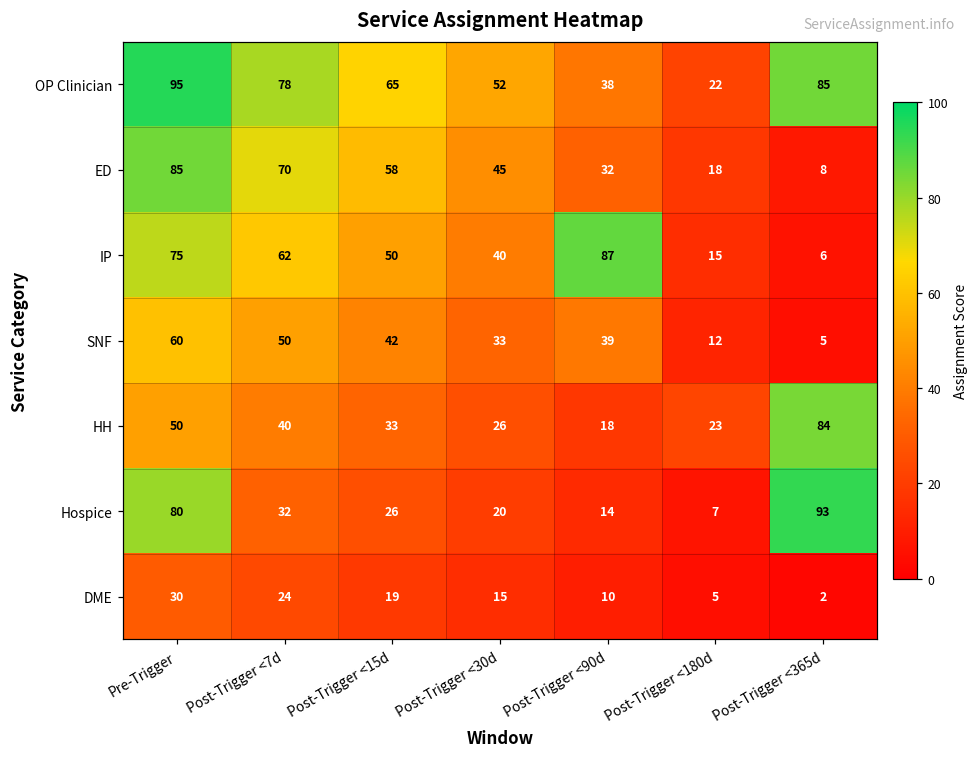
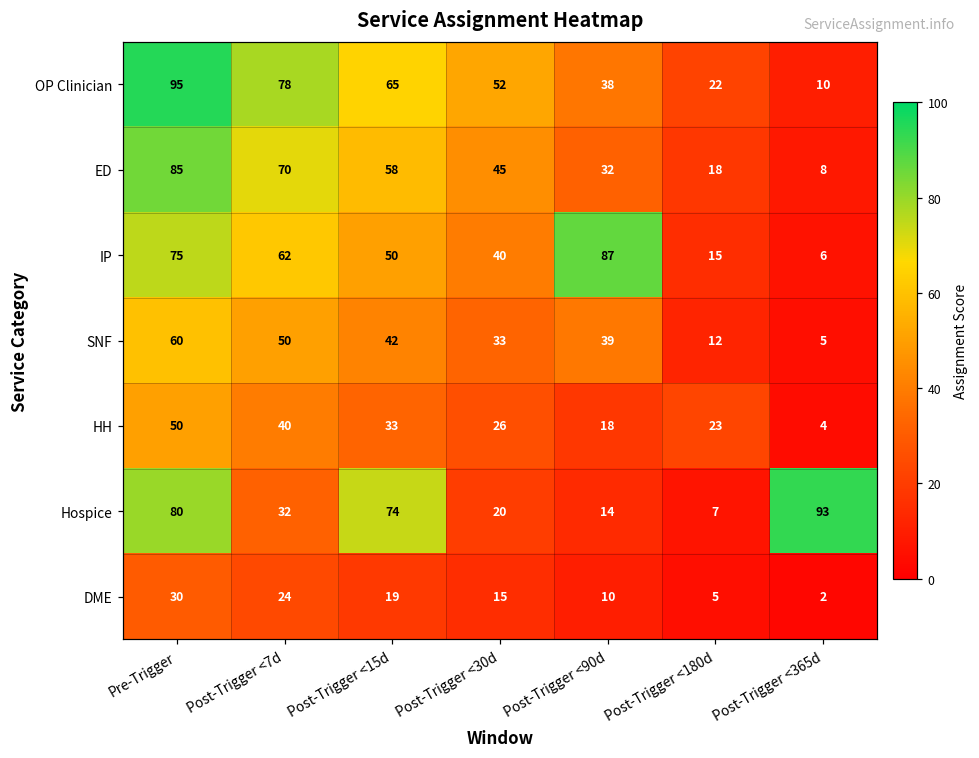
OP Clinician, Post-Trigger <365d: 85 -> 10
HH, Post-Trigger <365d: 84 -> 4
Hospice, Post-Trigger <15d: 26 -> 74
